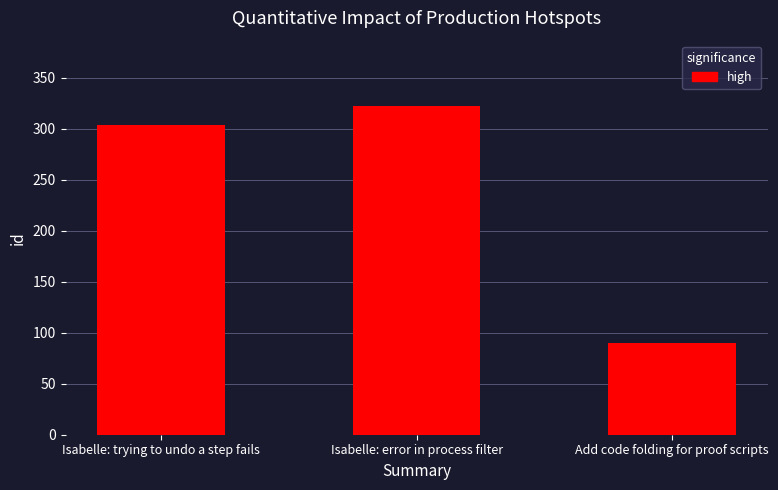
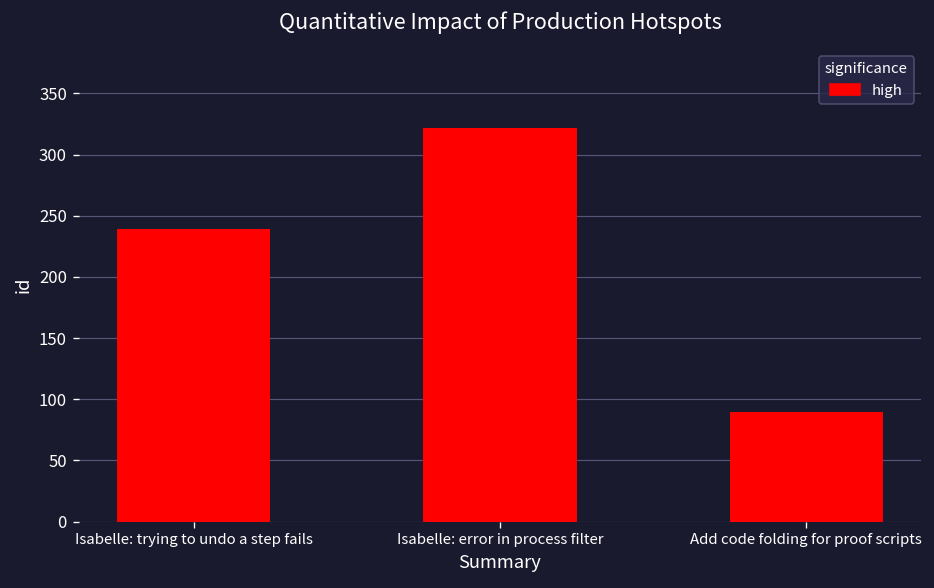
Isabelle: trying to undo a step fails: 304 -> 239
